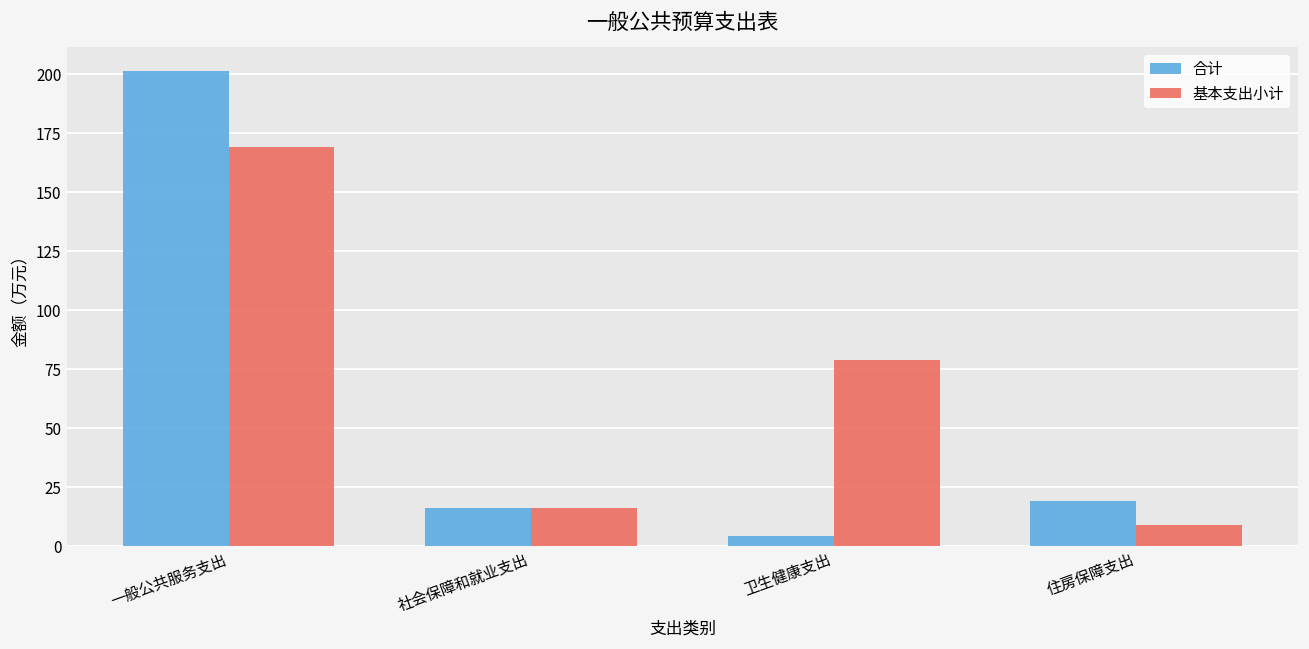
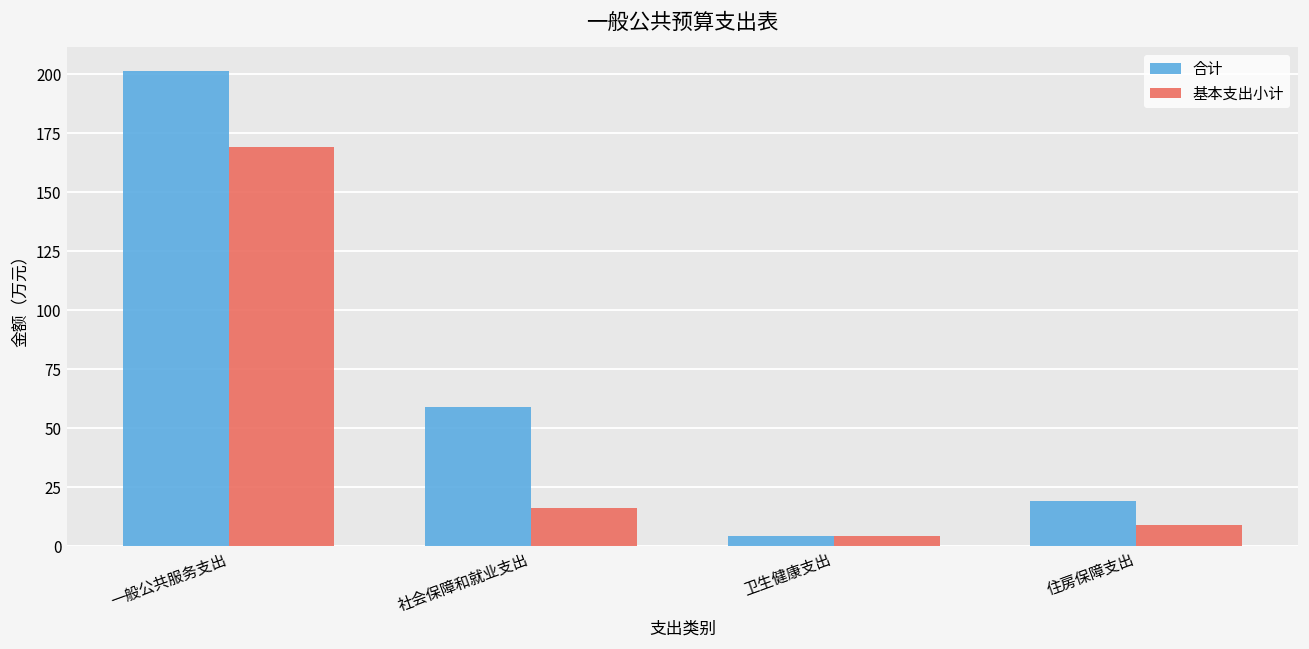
合计, 社会保障和就业支出: 16 -> 59
基本支出小计, 卫生健康支出: 79 -> 4
